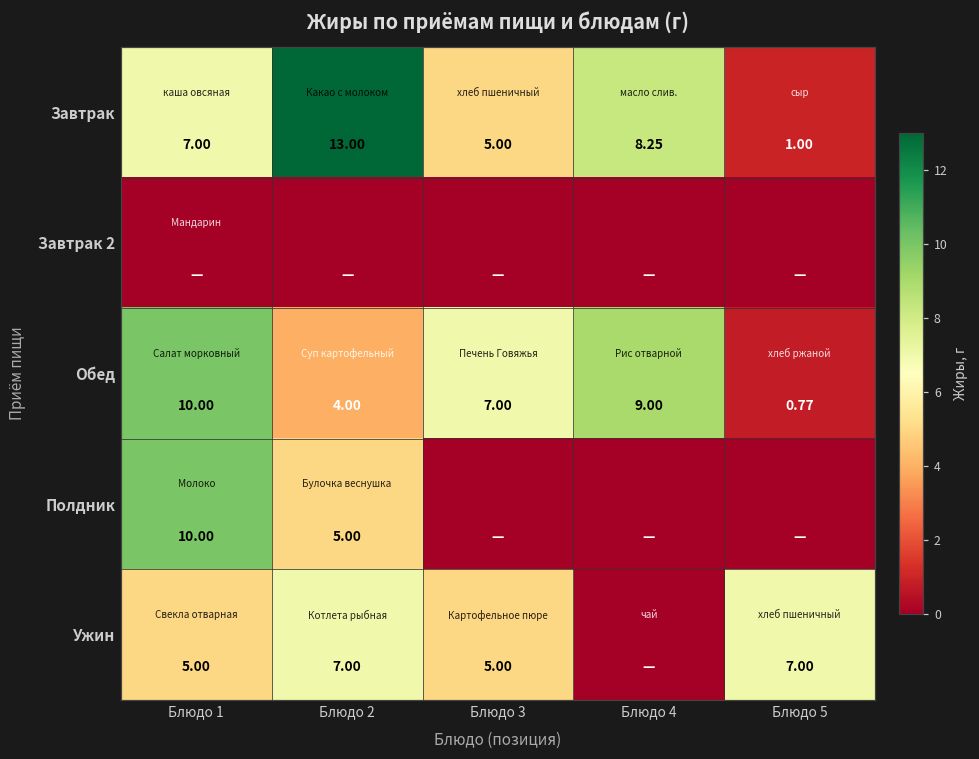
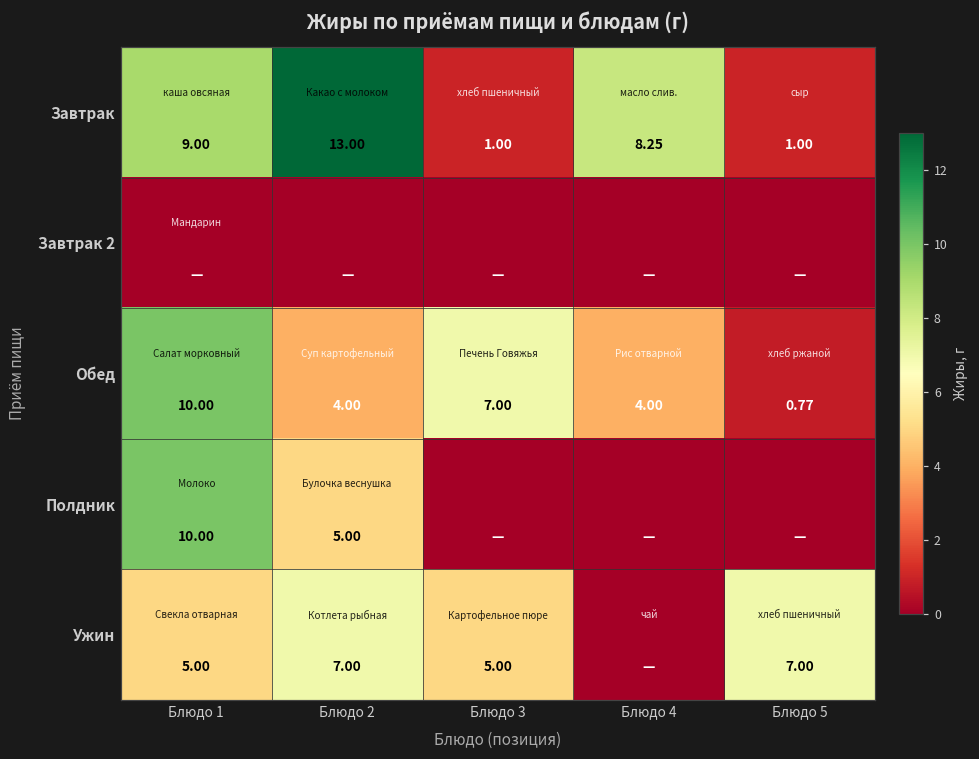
Завтрак, Блюдо 1: 7.00 -> 9.00
Завтрак, Блюдо 3: 5.00 -> 1.00
Обед, Блюдо 4: 9.00 -> 4.00
